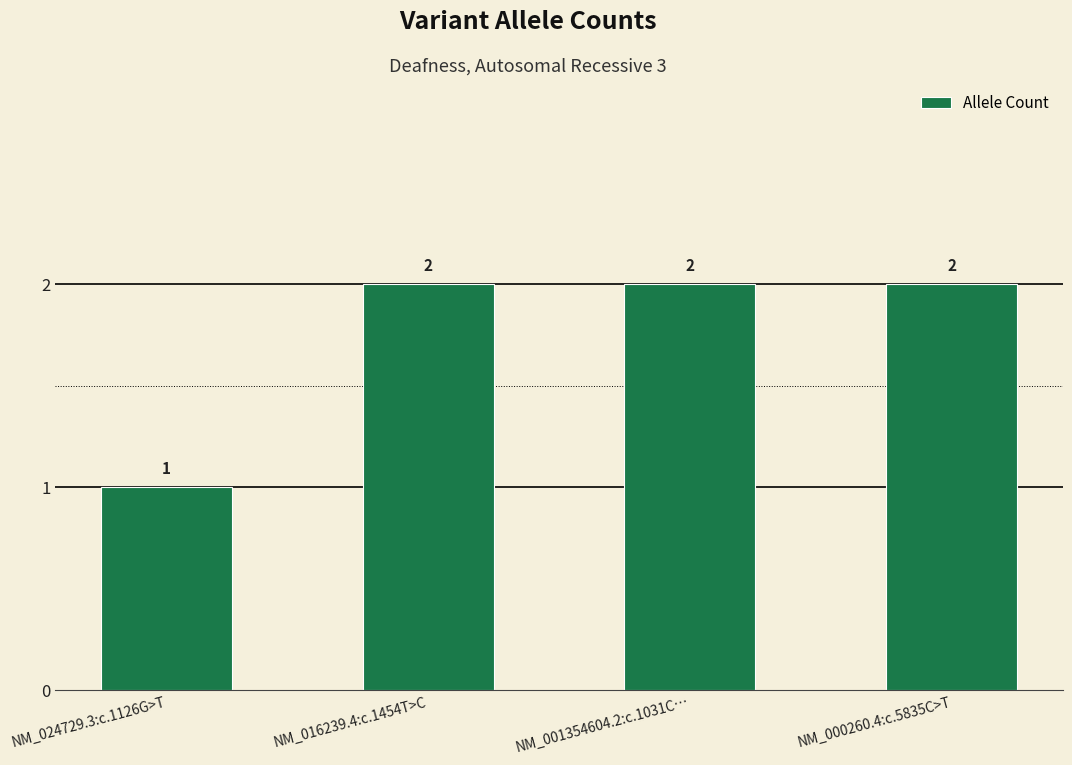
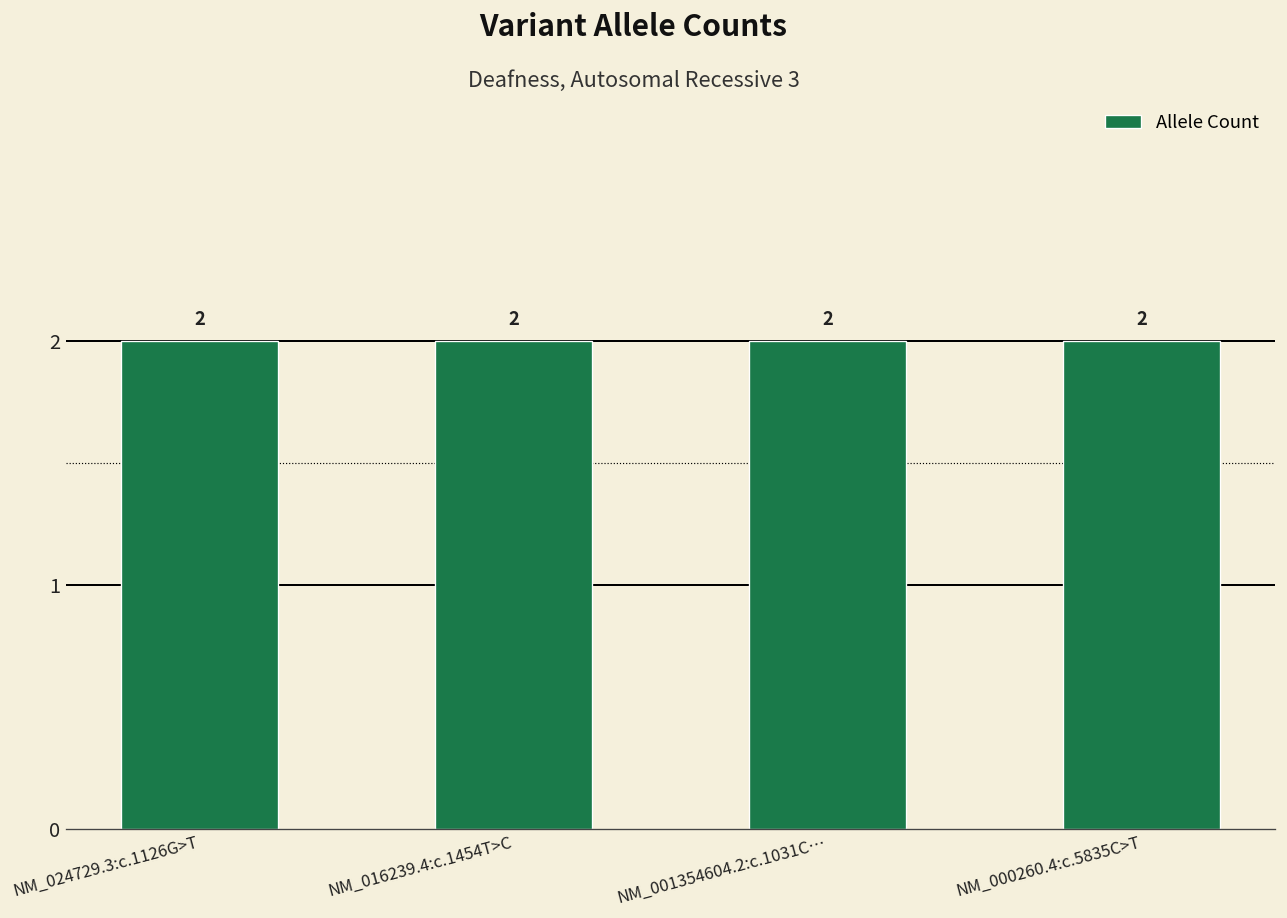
NM_024729.3:c.1126G>T: 1 -> 2
